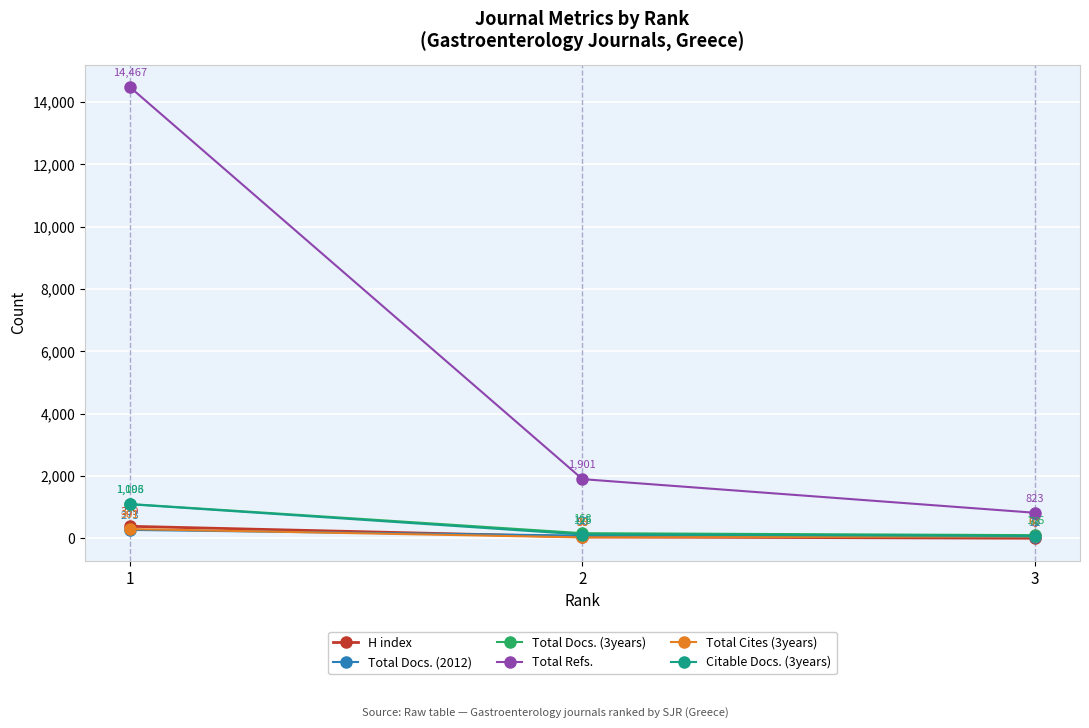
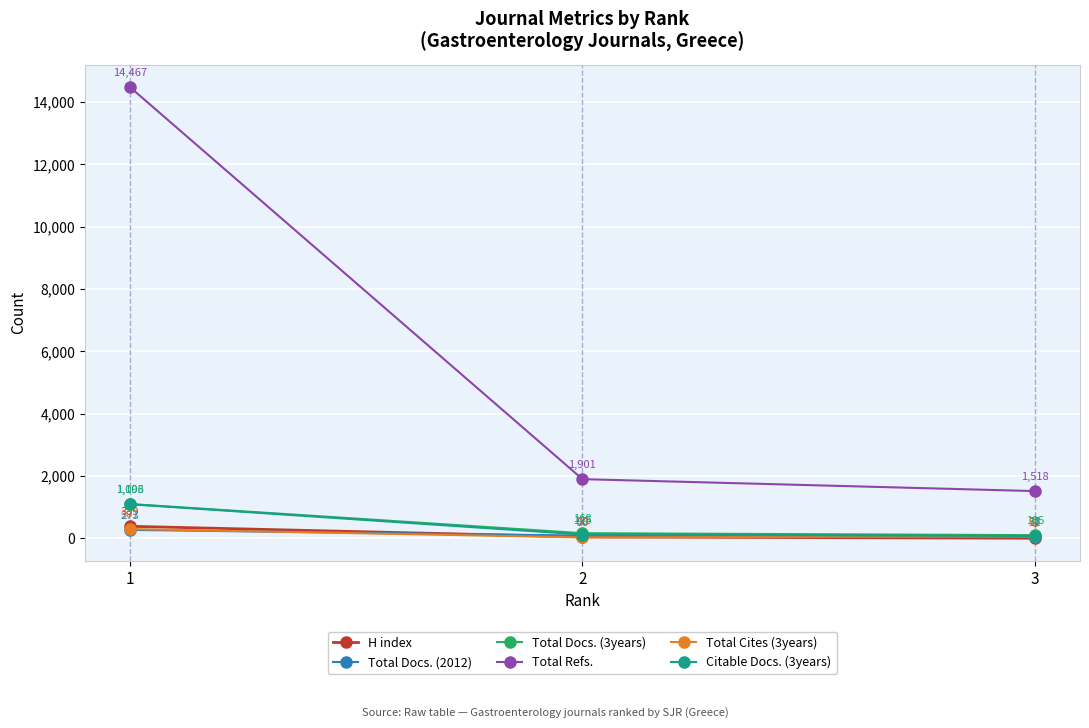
Total Refs., 3: 823 -> 1,518
